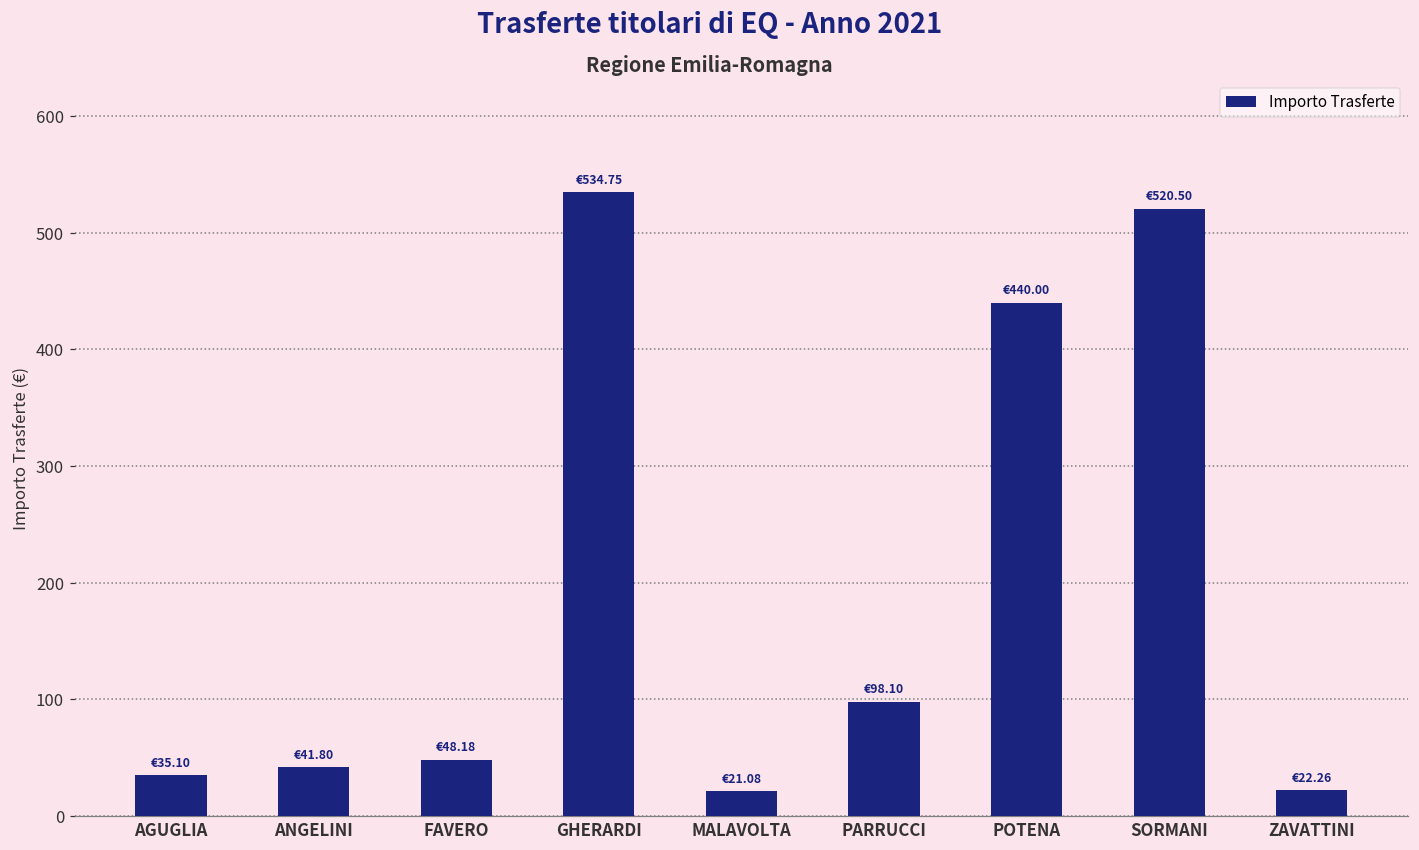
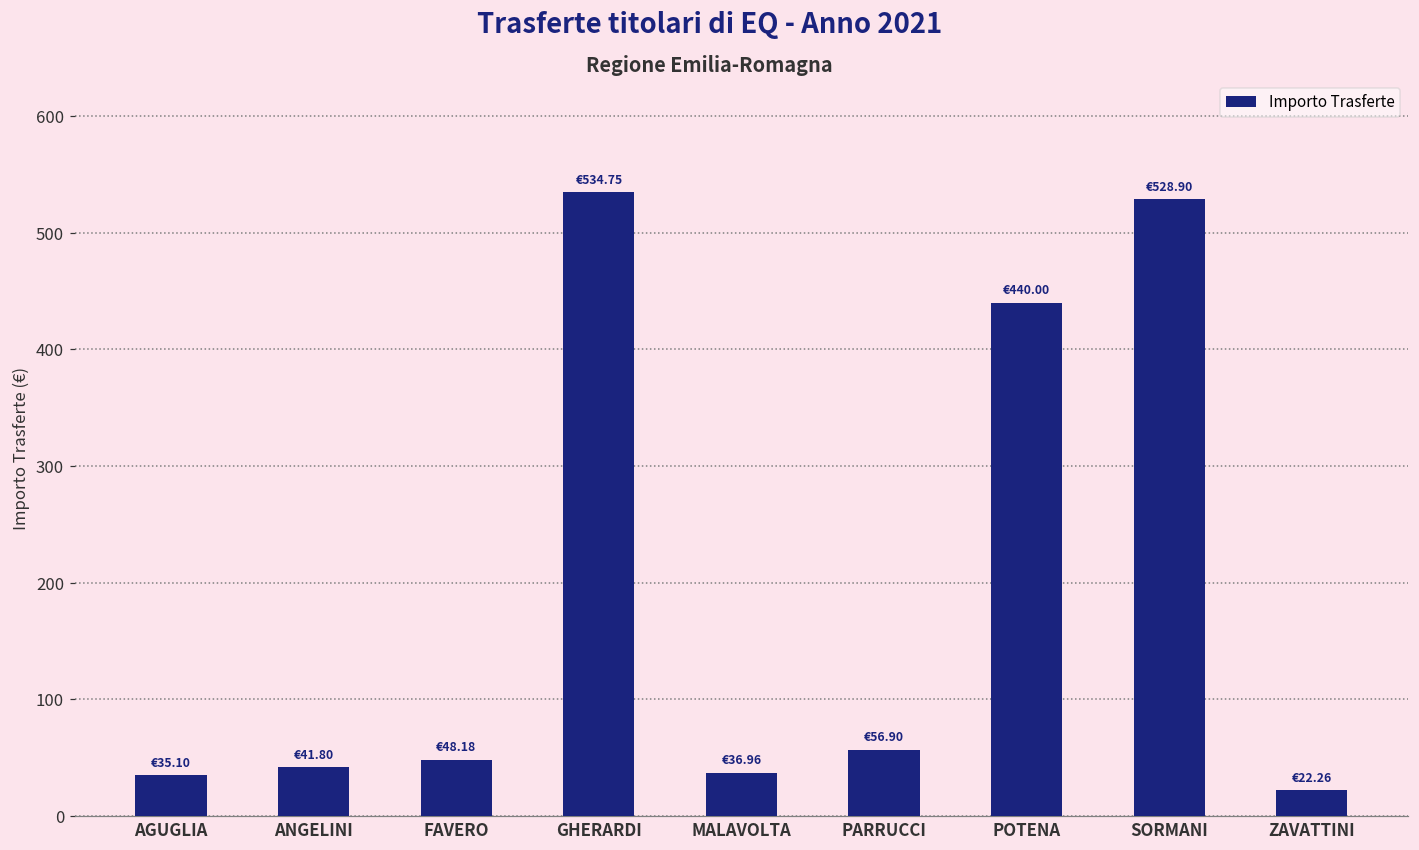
MALAVOLTA: €21.08 -> €36.96
PARRUCCI: €98.10 -> €56.90
SORMANI: €520.50 -> €528.90
